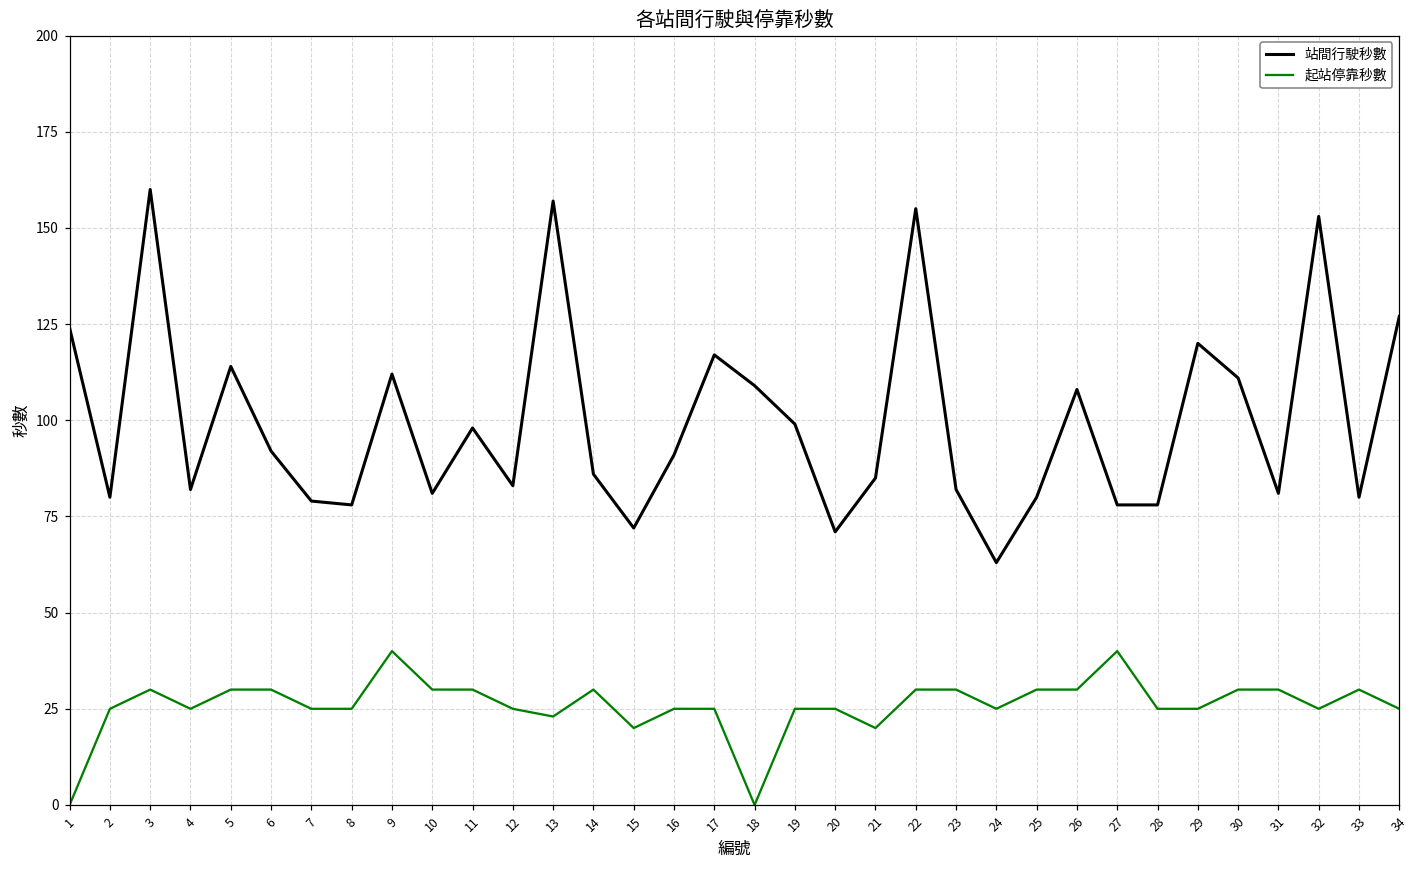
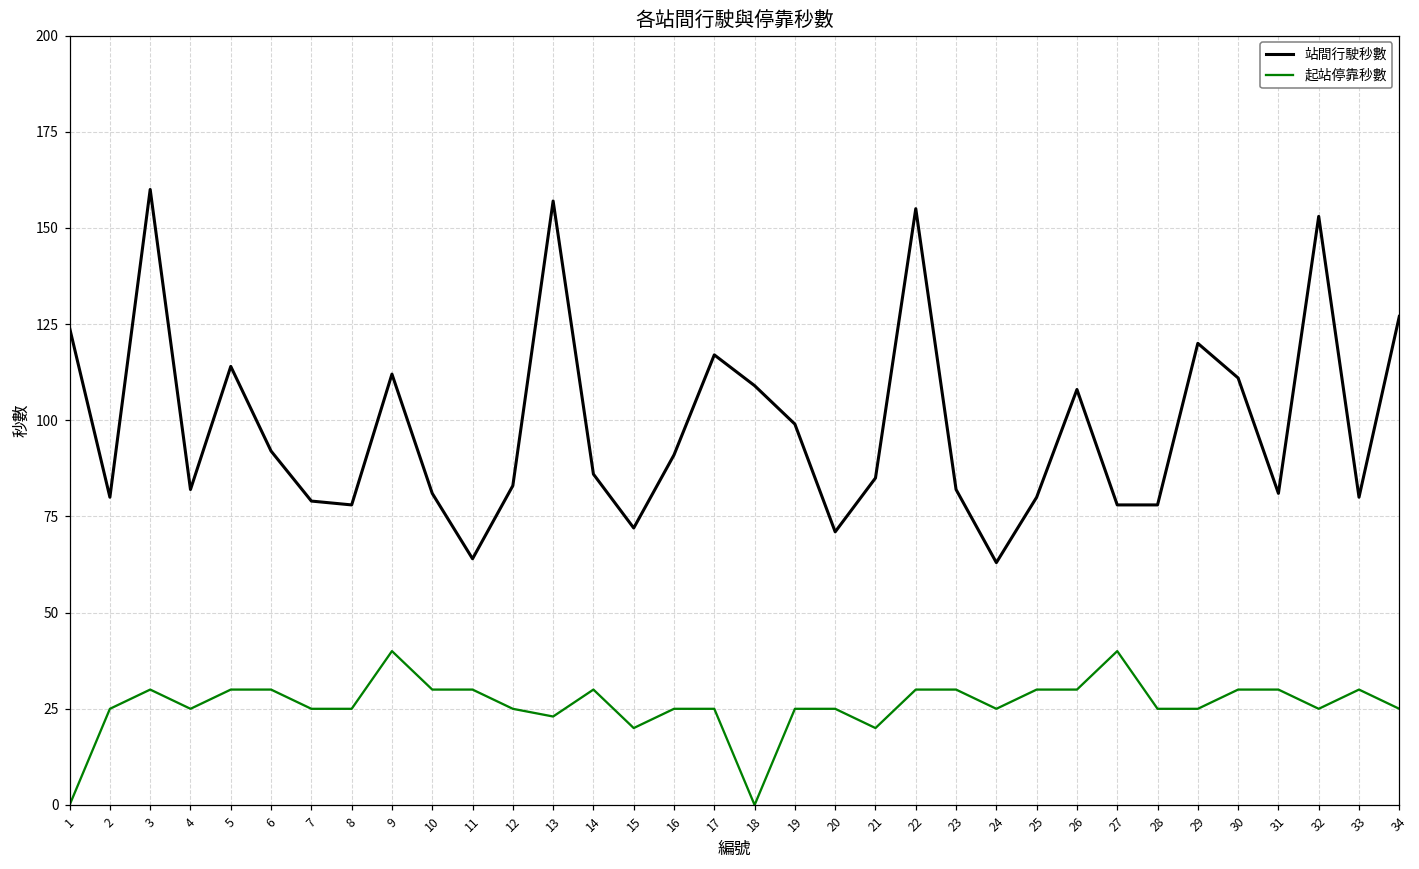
站間行駛秒數, 11: 98 -> 64
